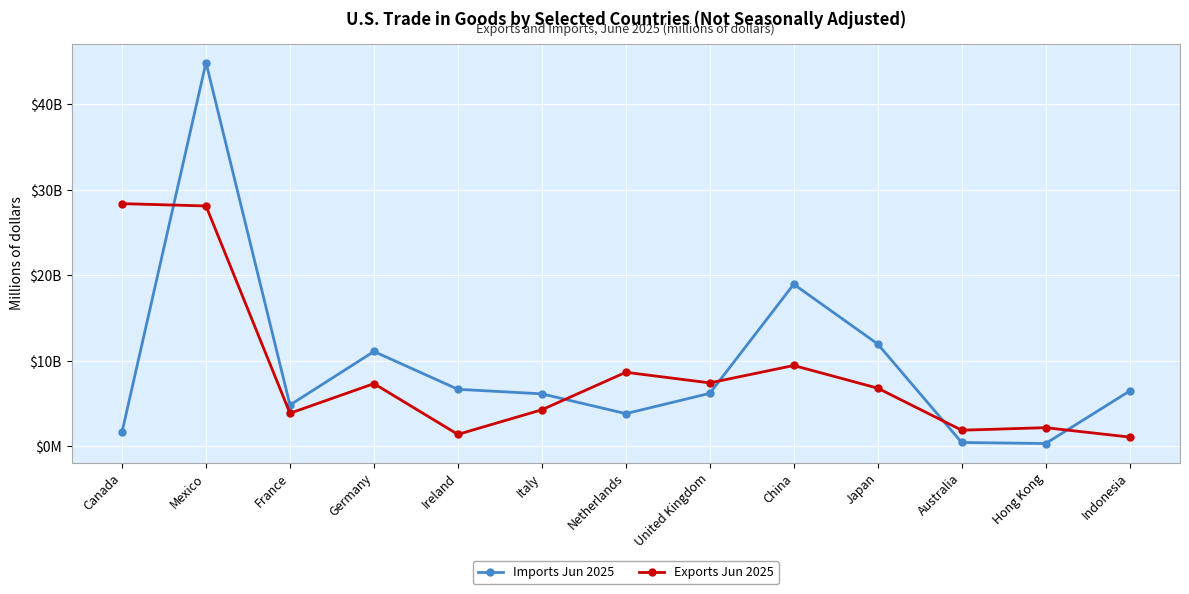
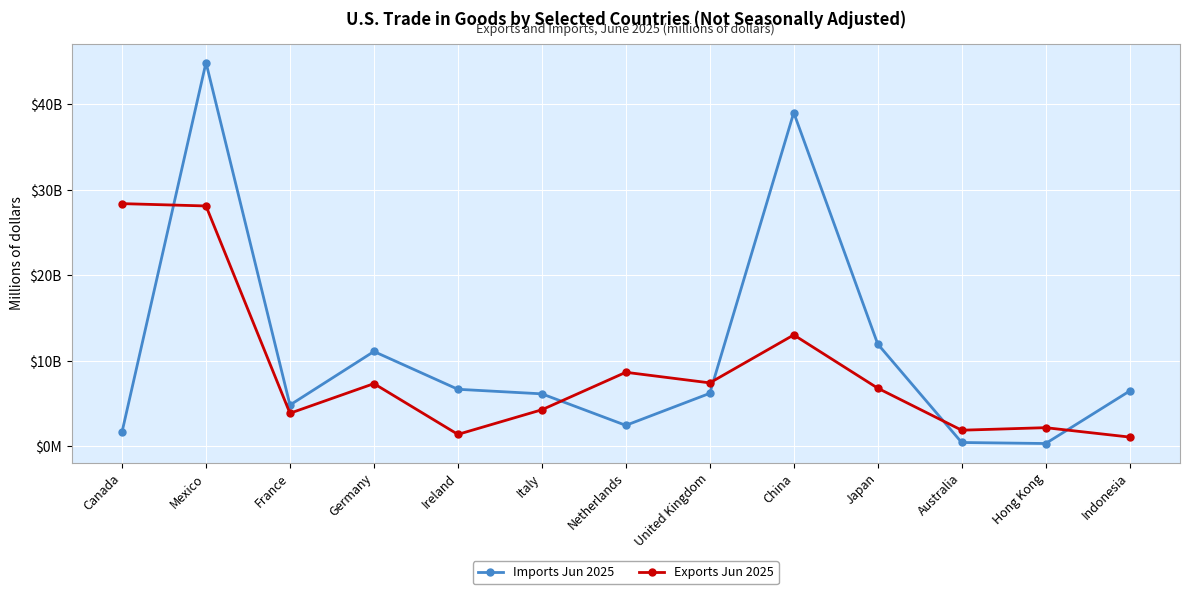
Imports Jun 2025, Netherlands: $4000000000 -> $2000000000
Imports Jun 2025, China: $19000000000 -> $39000000000
Exports Jun 2025, China: $9000000000 -> $13000000000
